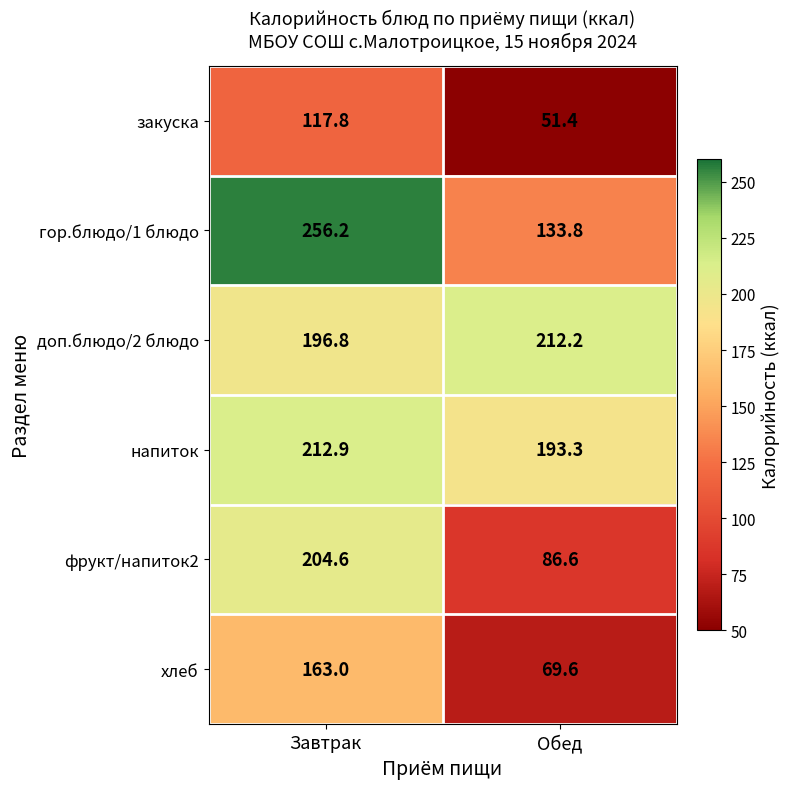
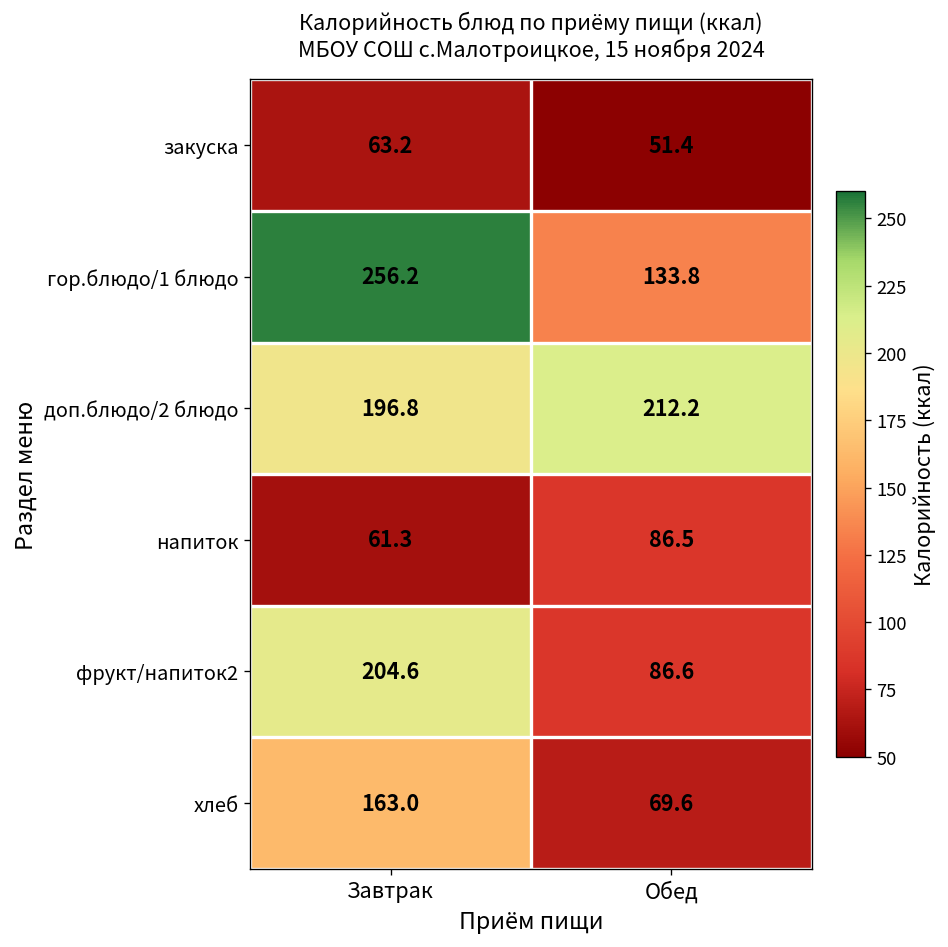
закуска, Завтрак: 117.8 -> 63.2
напиток, Завтрак: 212.9 -> 61.3
напиток, Обед: 193.3 -> 86.5
